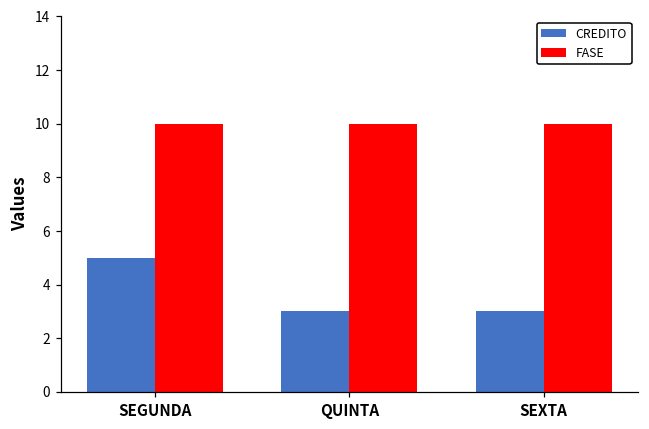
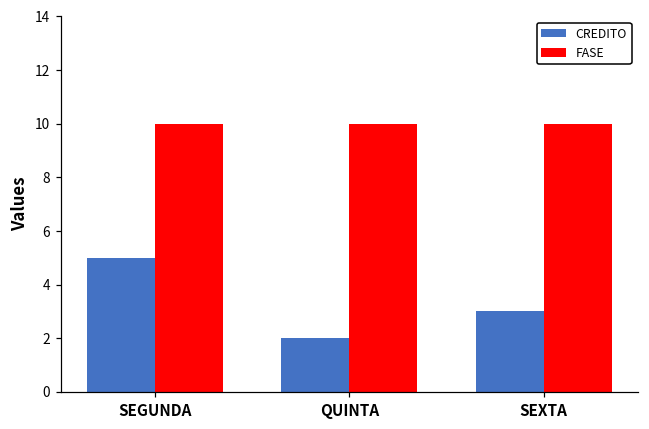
CREDITO, QUINTA: 3 -> 2
